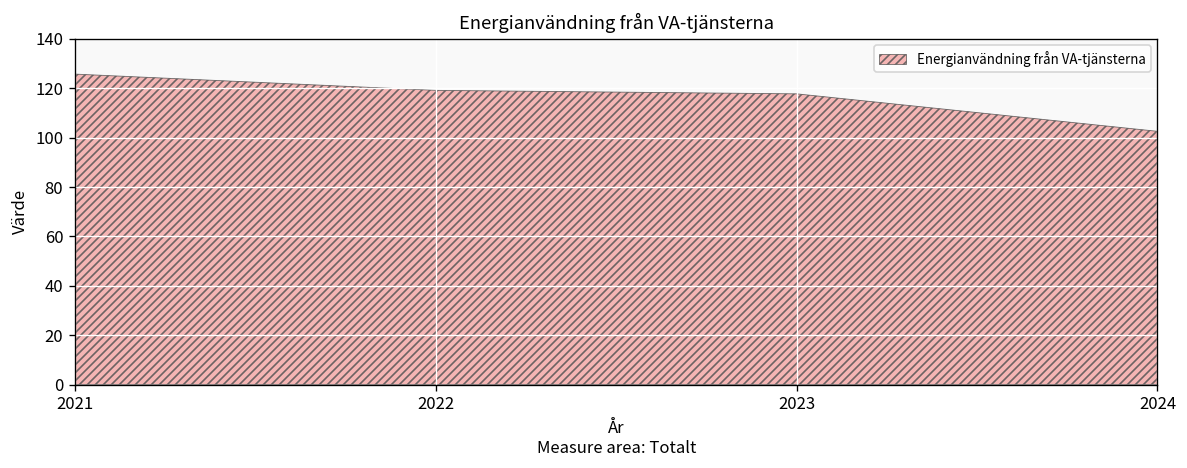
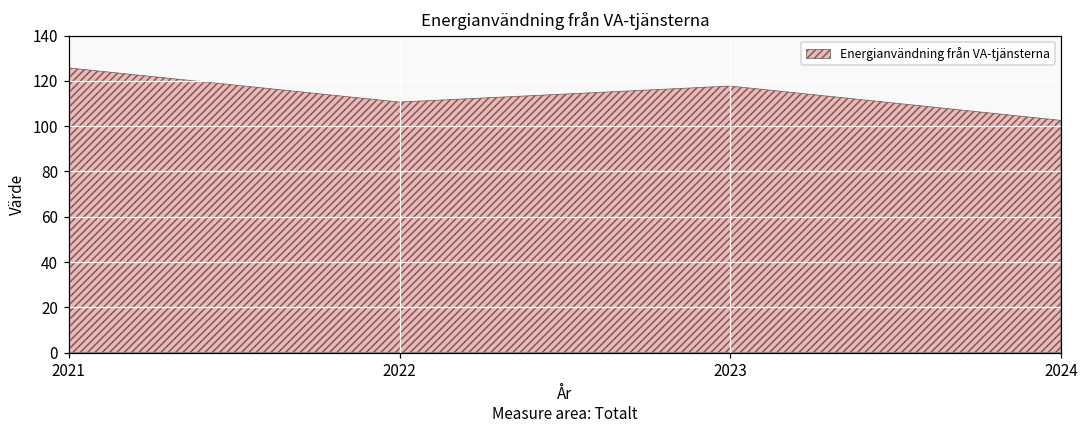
2022: 119 -> 111
